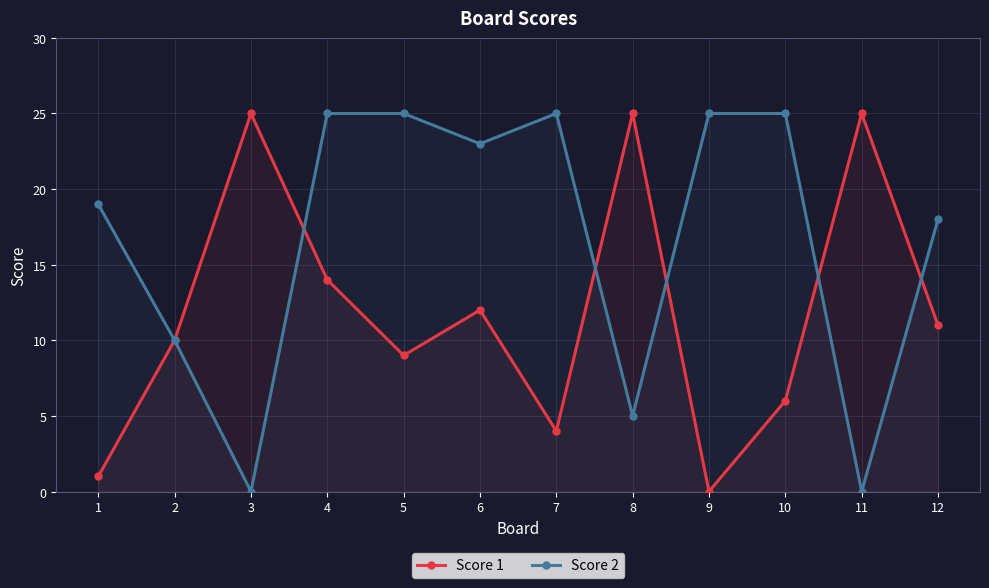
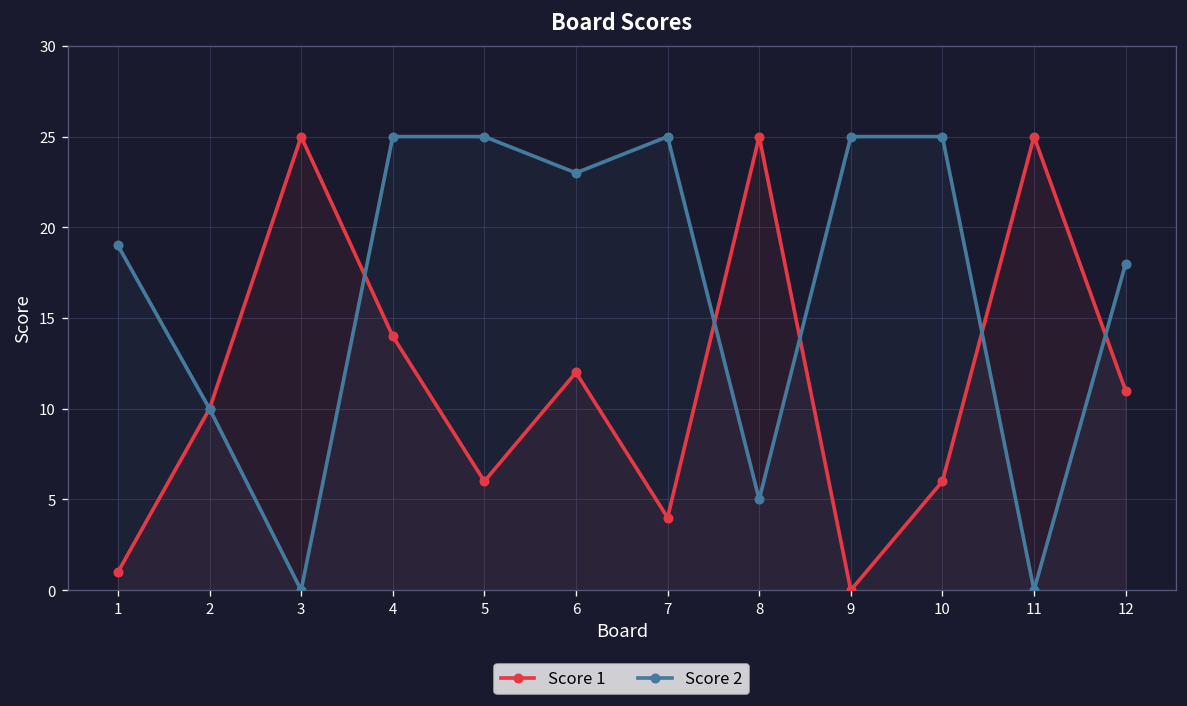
Score 1, 5: 9 -> 6
